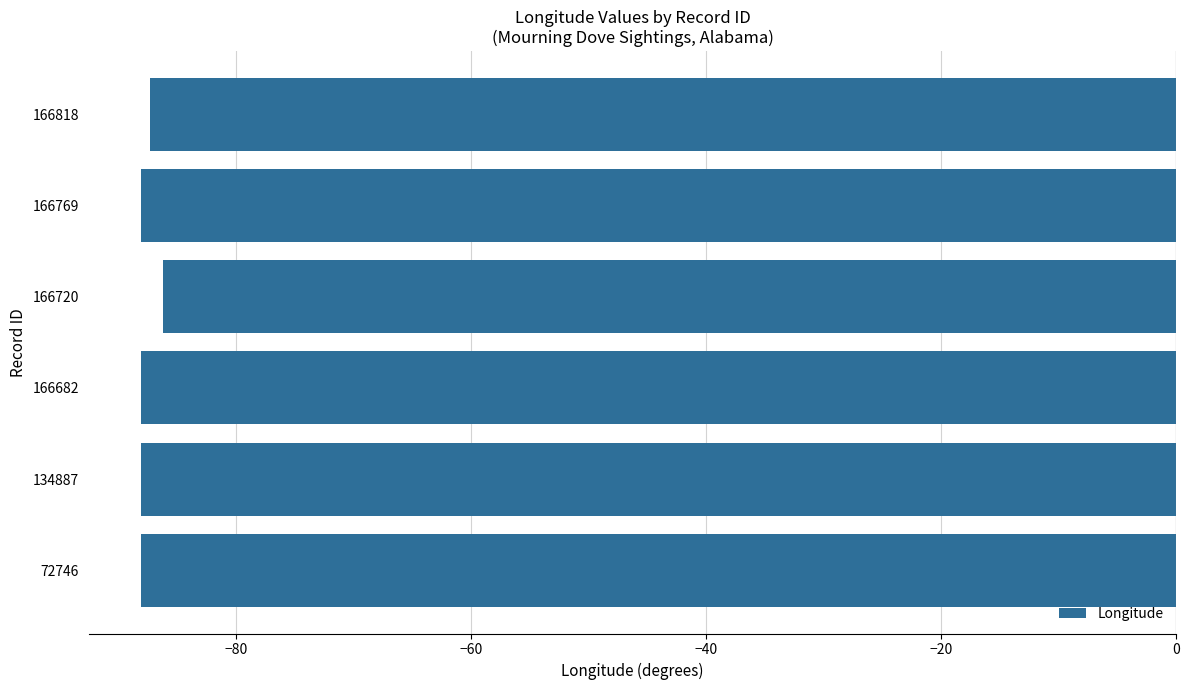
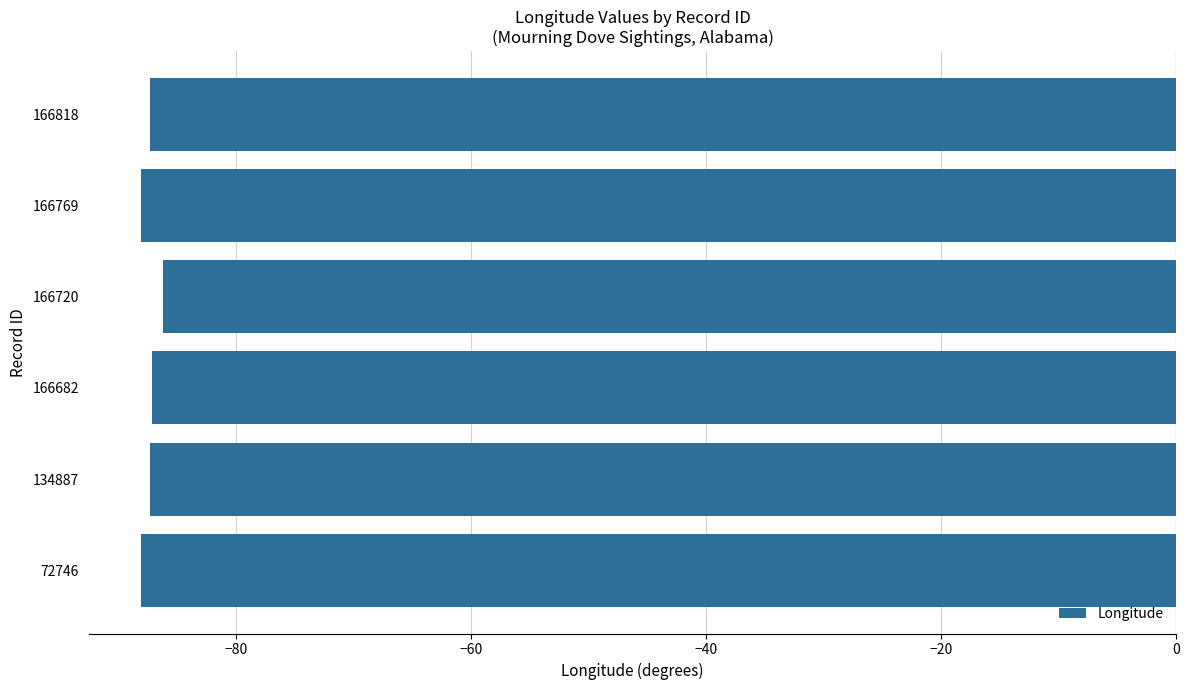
166682: -88.1 -> -87.2
134887: -88.1 -> -87.4
